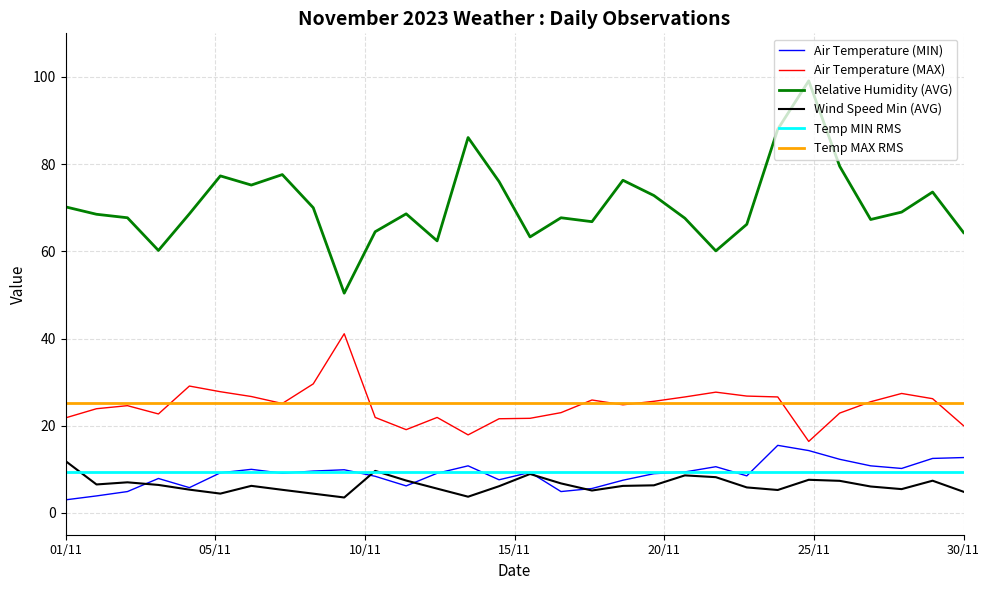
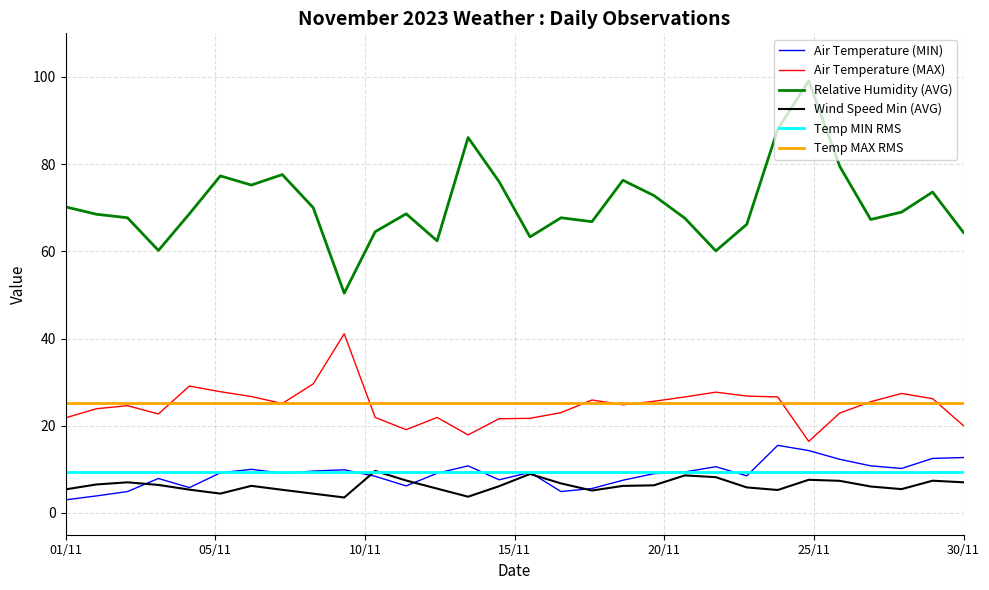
Wind Speed Min (AVG), 01/11: 12 -> 5
Wind Speed Min (AVG), 30/11: 5 -> 7
